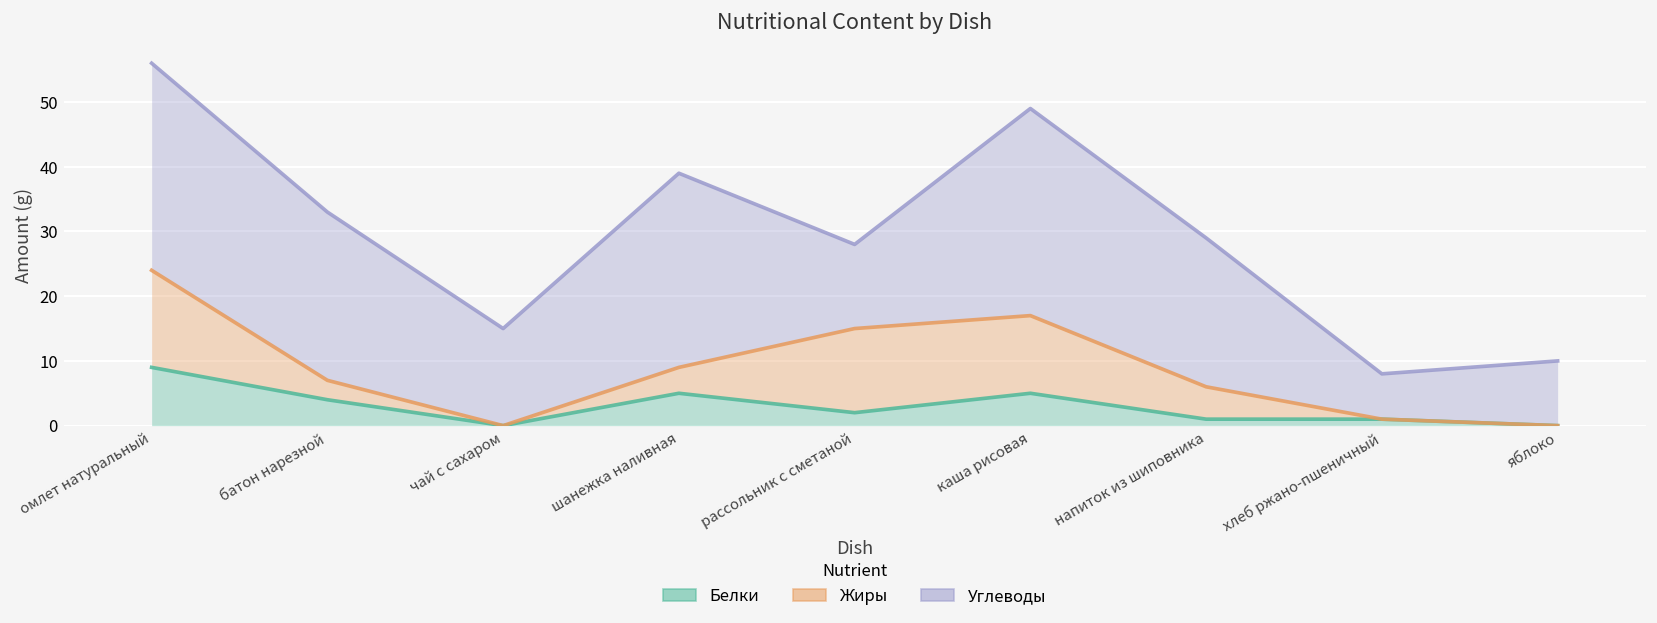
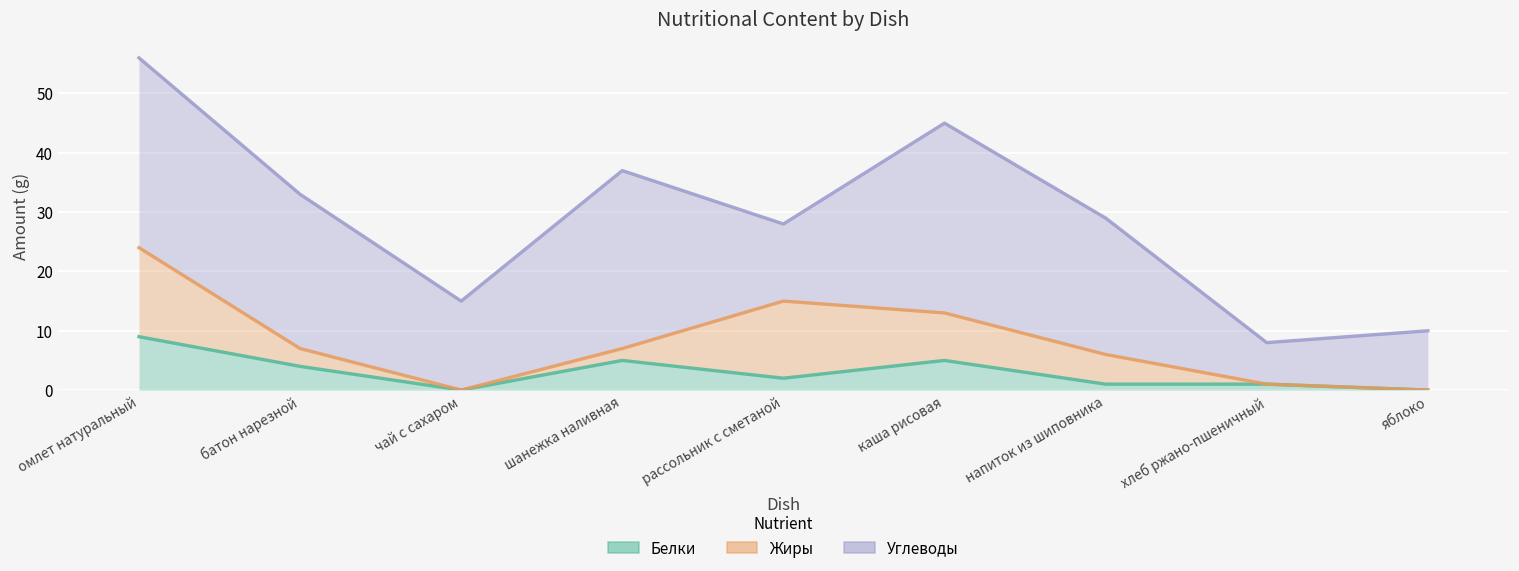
Жиры, шанежка наливная: 4 -> 2
Жиры, каша рисовая: 12 -> 8
